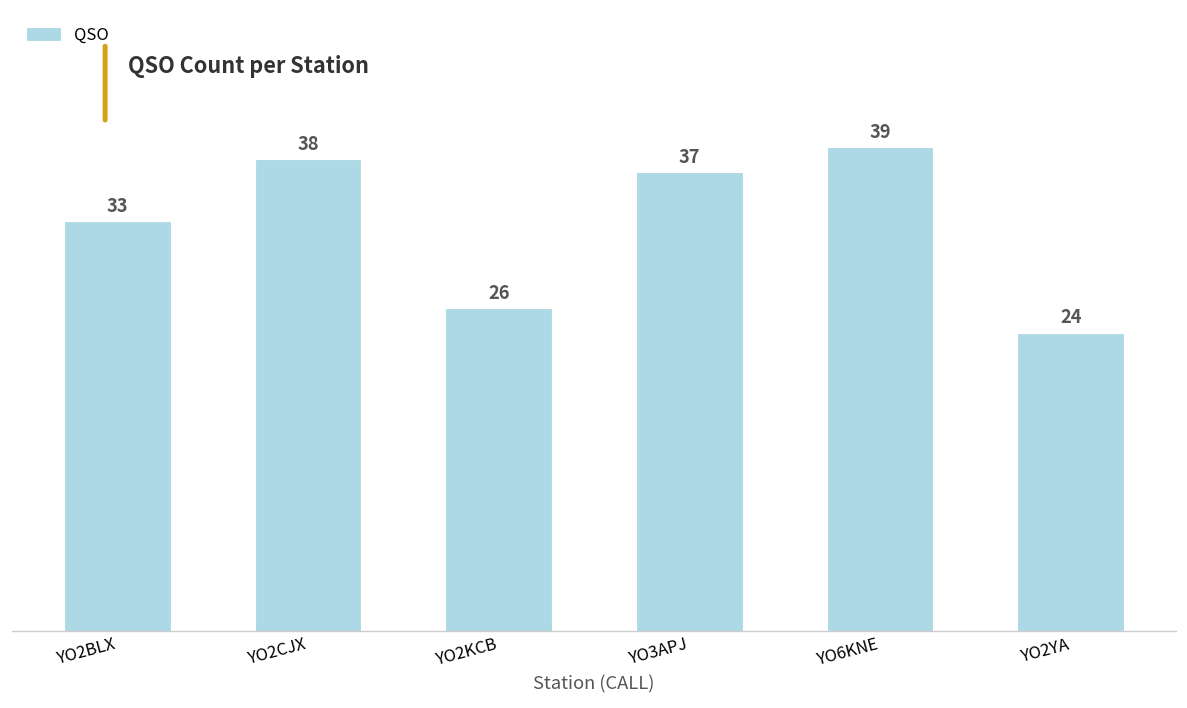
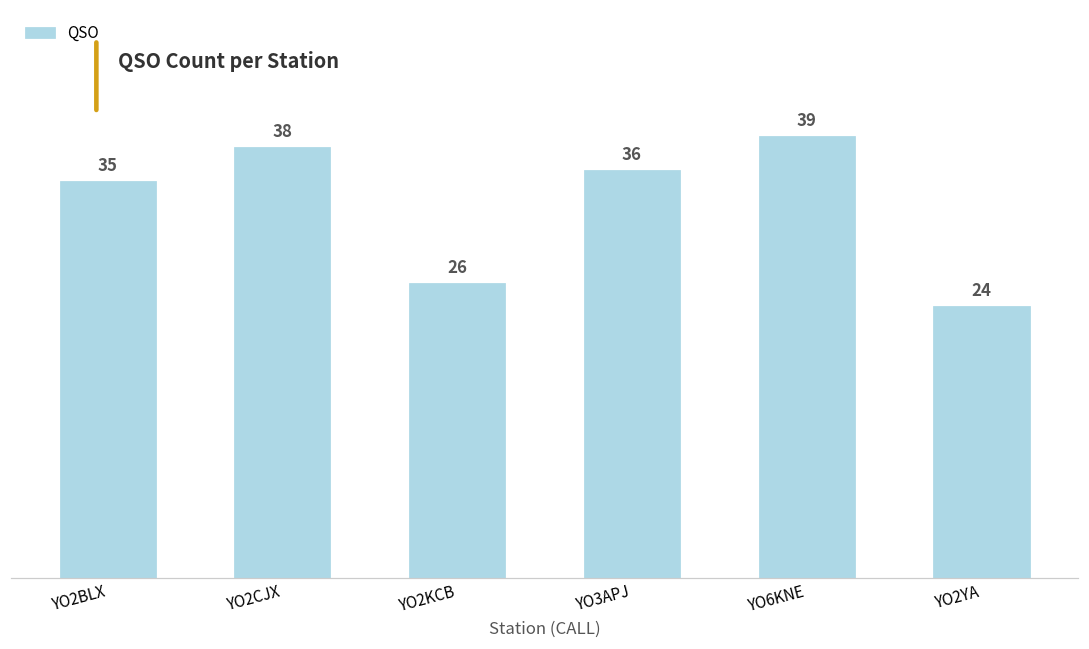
YO2BLX: 33 -> 35
YO3APJ: 37 -> 36
